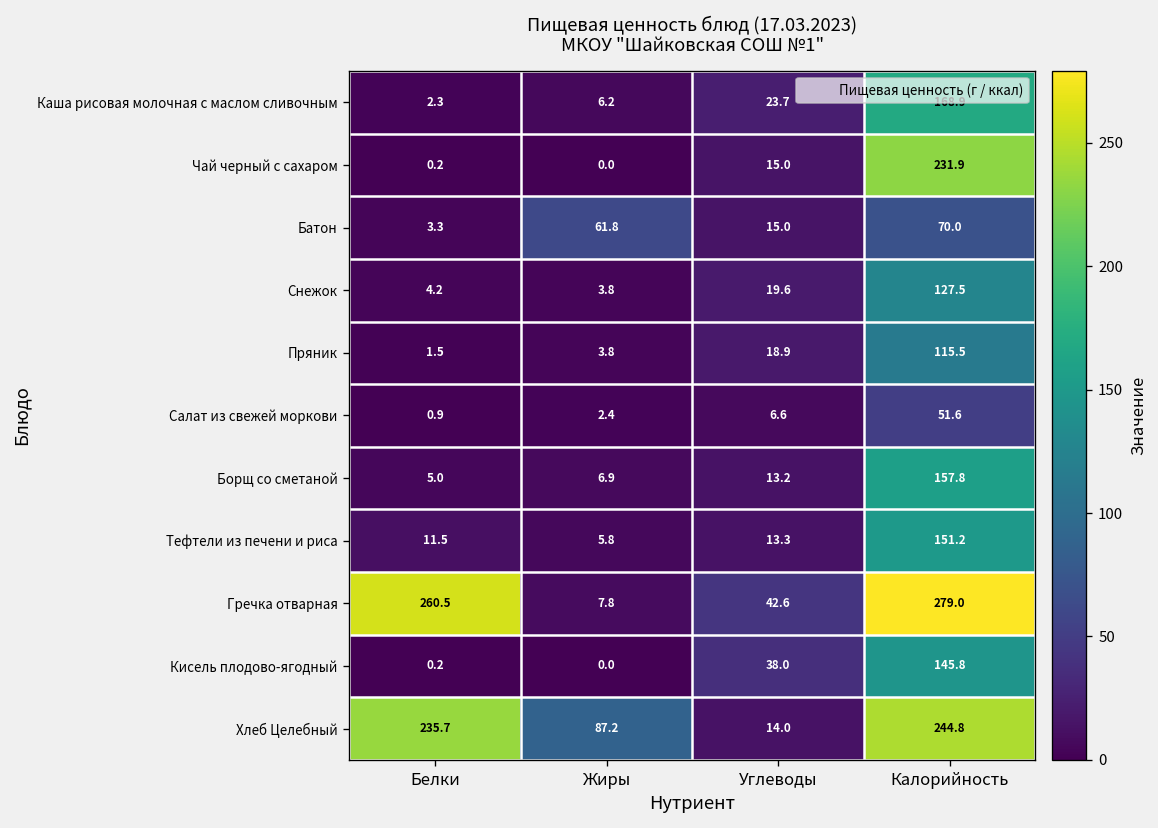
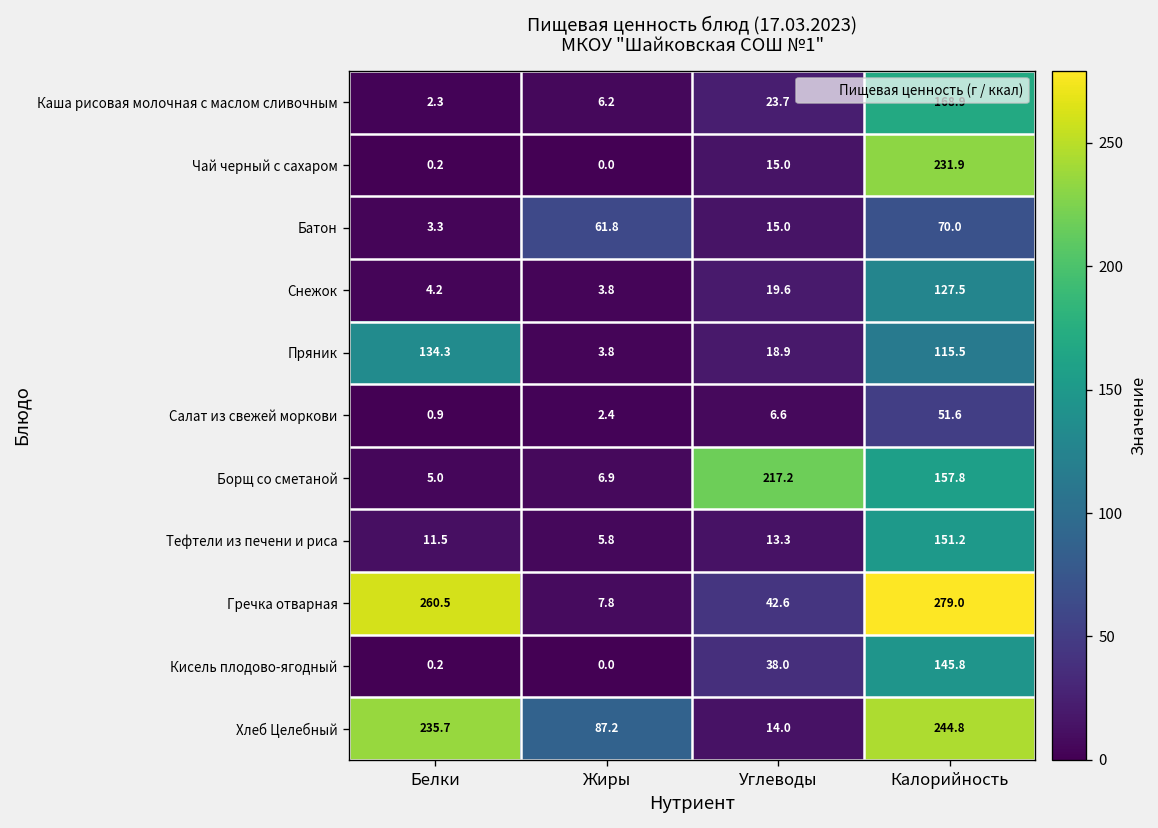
Пряник, Белки: 1.5 -> 134.3
Борщ со сметаной, Углеводы: 13.2 -> 217.2
